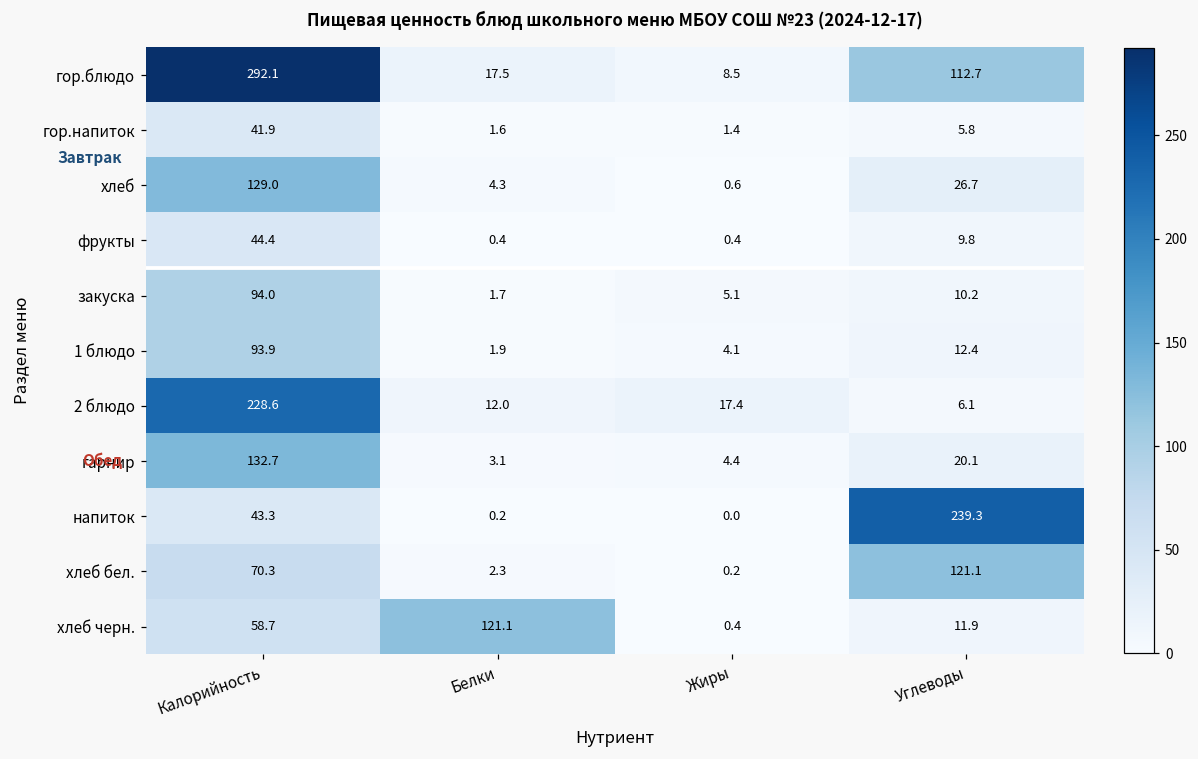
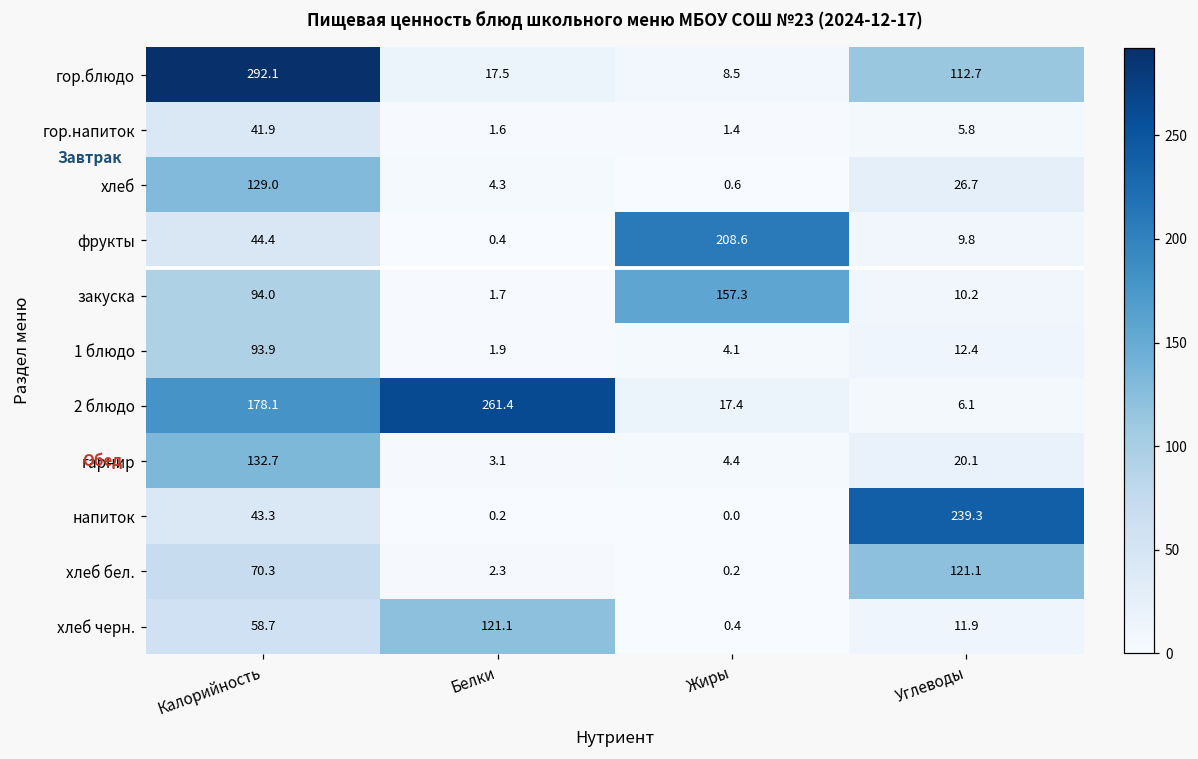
фрукты, Жиры: 0.4 -> 208.6
закуска, Жиры: 5.1 -> 157.3
2 блюдо, Калорийность: 228.6 -> 178.1
2 блюдо, Белки: 12.0 -> 261.4
